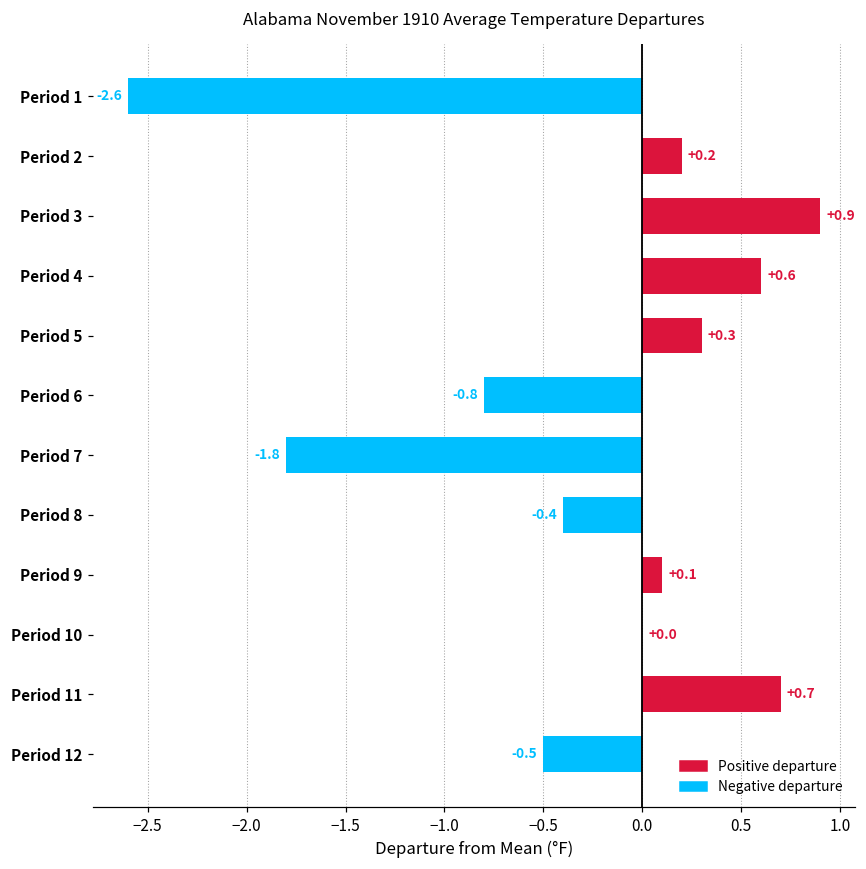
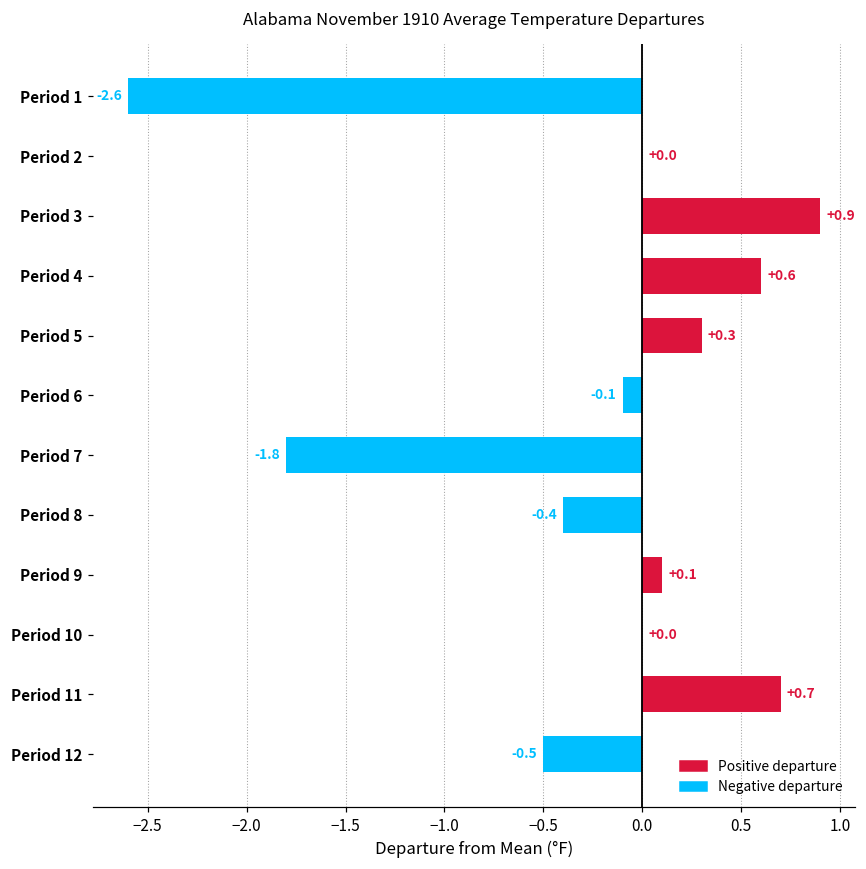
Period 2: +0.2 -> +0.0
Period 6: -0.8 -> -0.1
